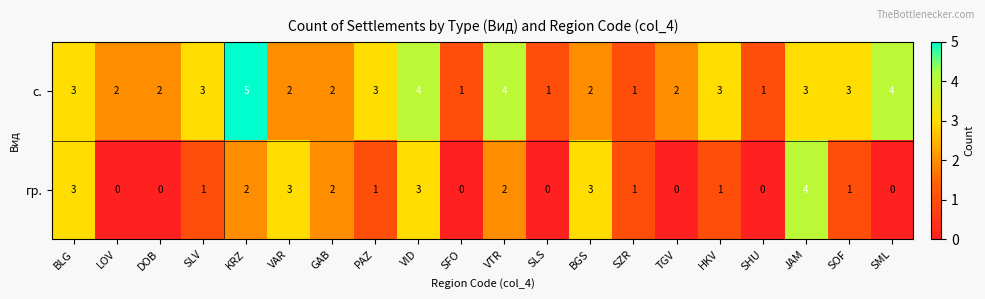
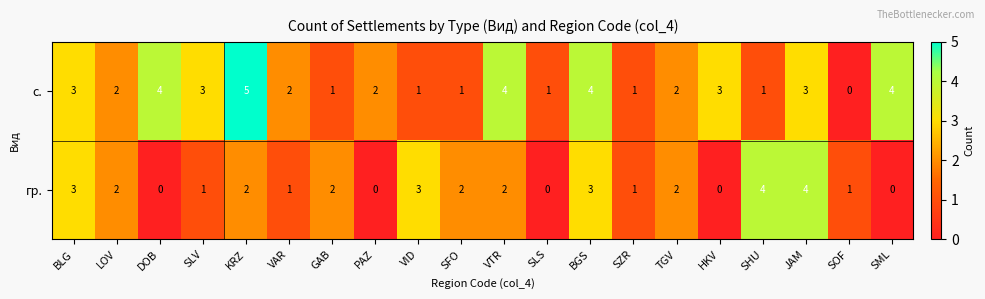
с., DOB: 2 -> 4
с., GAB: 2 -> 1
с., PAZ: 3 -> 2
с., VID: 4 -> 1
с., BGS: 2 -> 4
с., SOF: 3 -> 0
гр., LOV: 0 -> 2
гр., VAR: 3 -> 1
гр., PAZ: 1 -> 0
гр., SFO: 0 -> 2
гр., TGV: 0 -> 2
гр., HKV: 1 -> 0
гр., SHU: 0 -> 4
